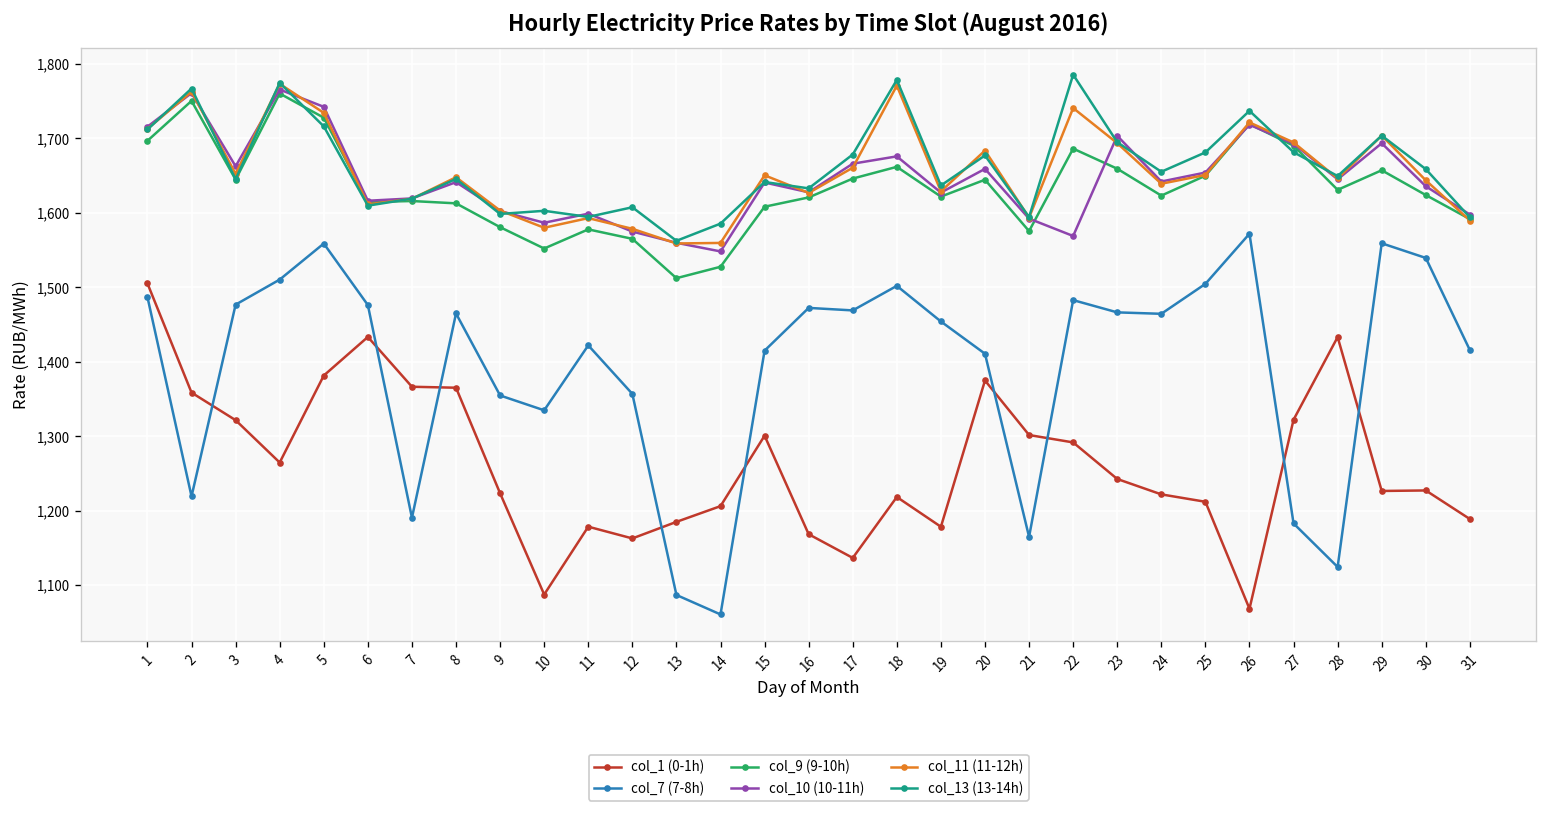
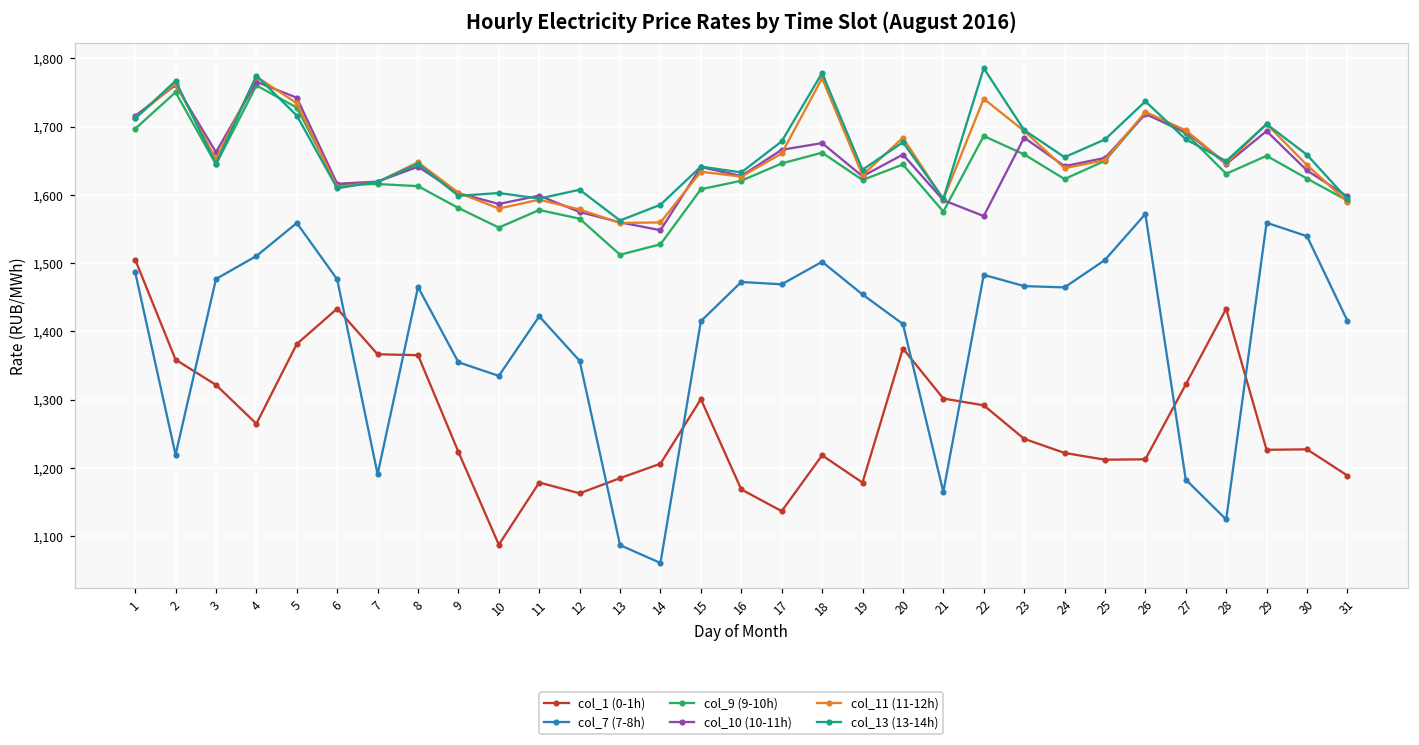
col_11 (11-12h), 15: 1,650 -> 1,630
col_10 (10-11h), 23: 1,700 -> 1,680
col_1 (0-1h), 26: 1,070 -> 1,210
